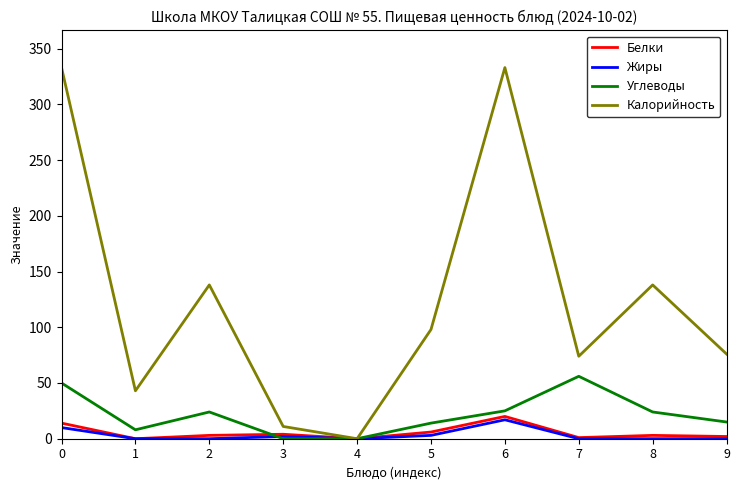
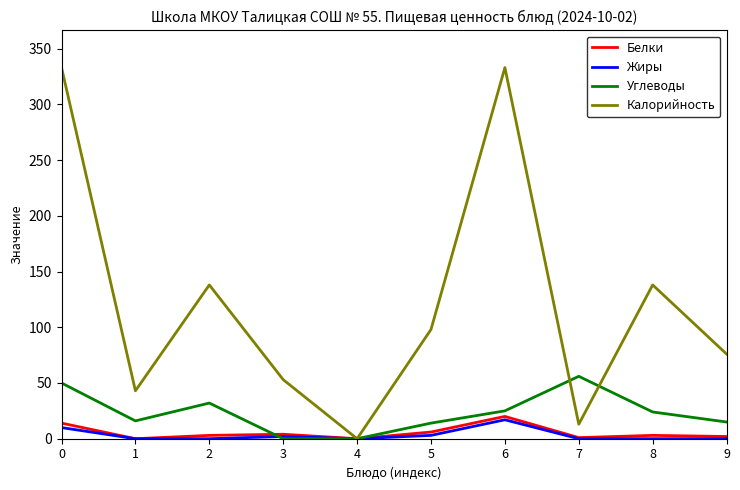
Углеводы, 1: 8 -> 16
Углеводы, 2: 24 -> 32
Калорийность, 3: 11 -> 53
Калорийность, 7: 74 -> 13
